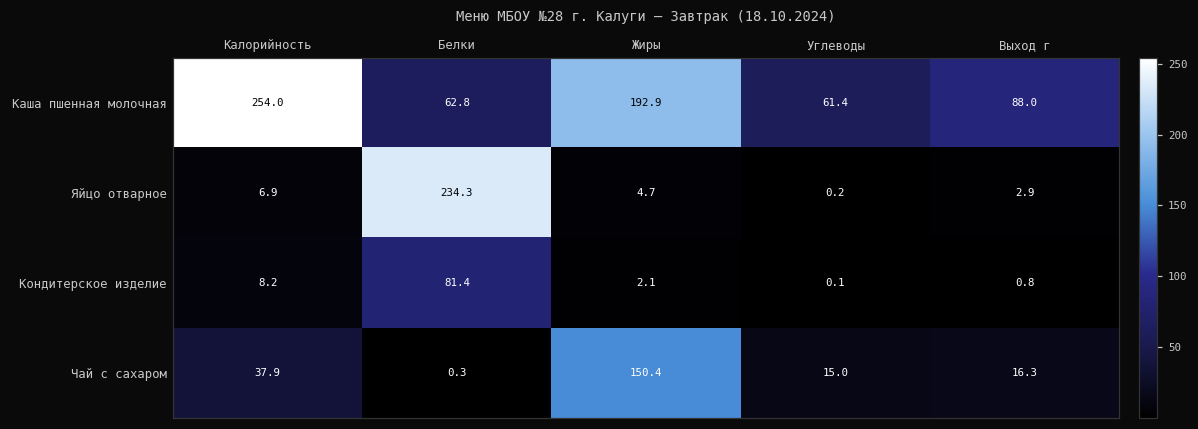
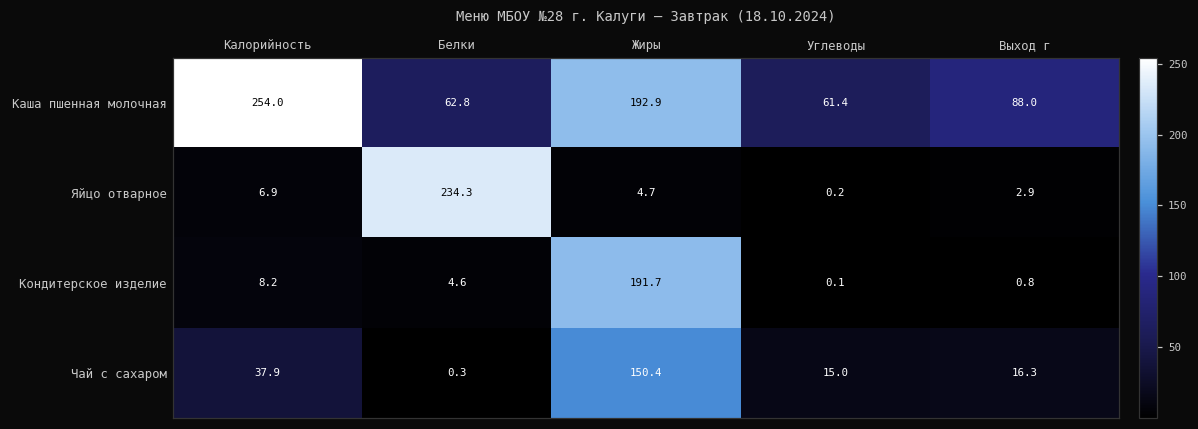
Кондитерское изделие, Белки: 81.4 -> 4.6
Кондитерское изделие, Жиры: 2.1 -> 191.7
